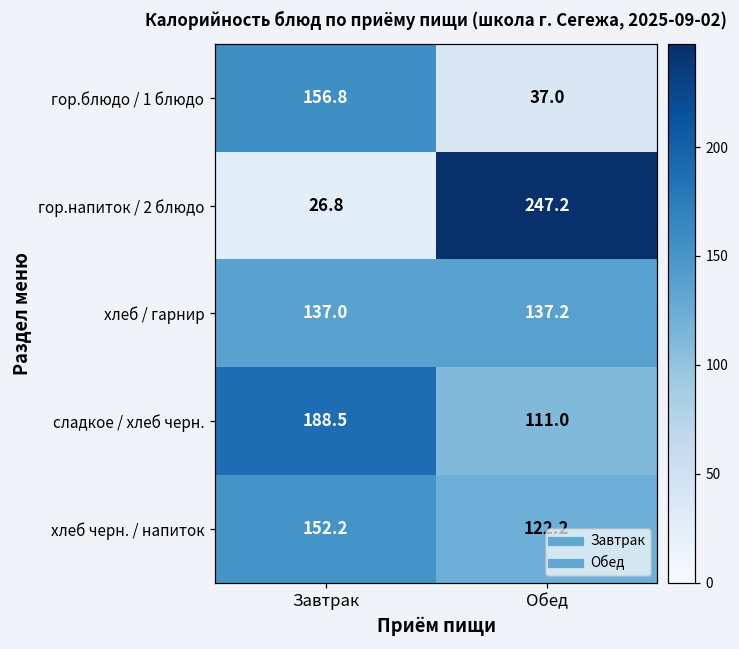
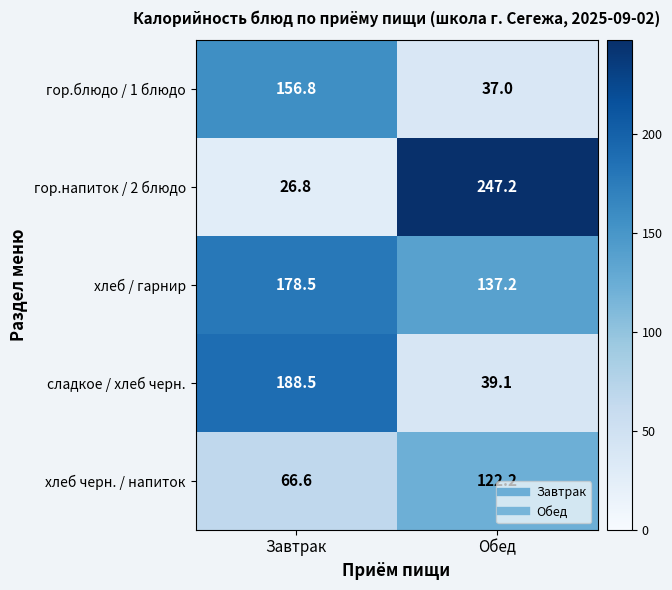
хлеб / гарнир, Завтрак: 137.0 -> 178.5
сладкое / хлеб черн., Обед: 111.0 -> 39.1
хлеб черн. / напиток, Завтрак: 152.2 -> 66.6
